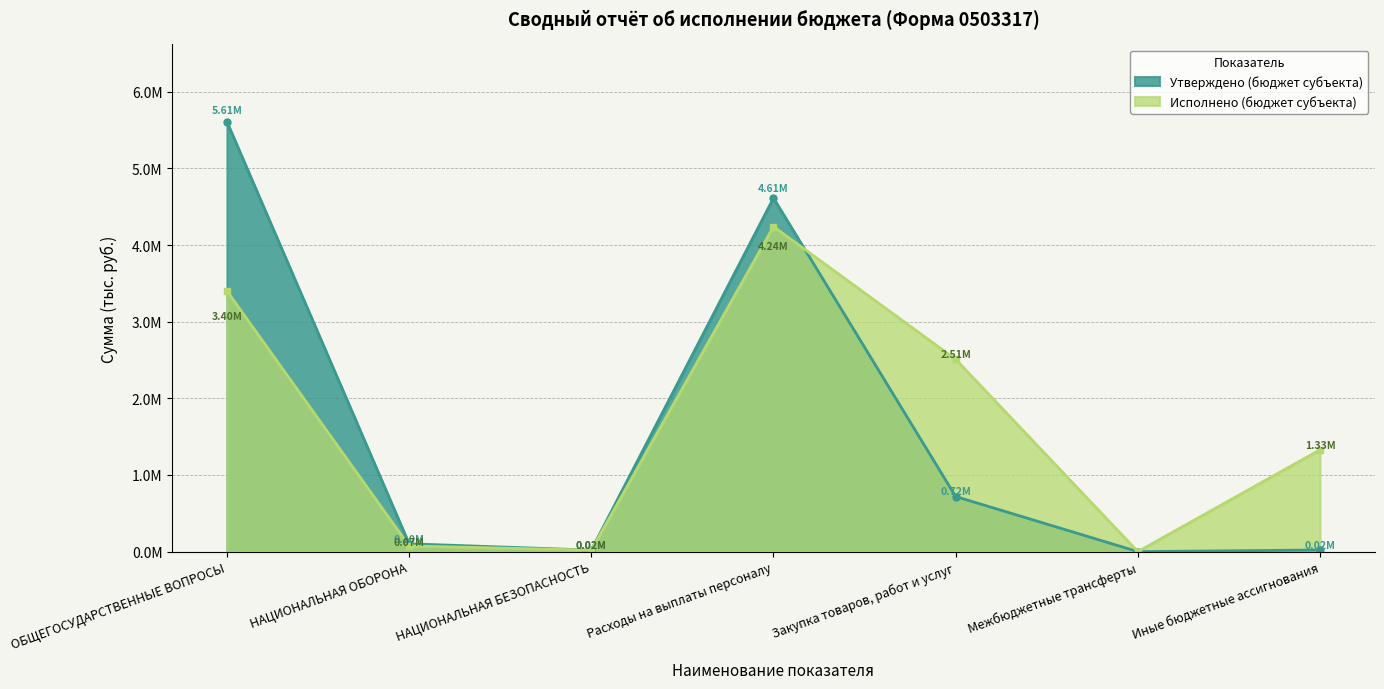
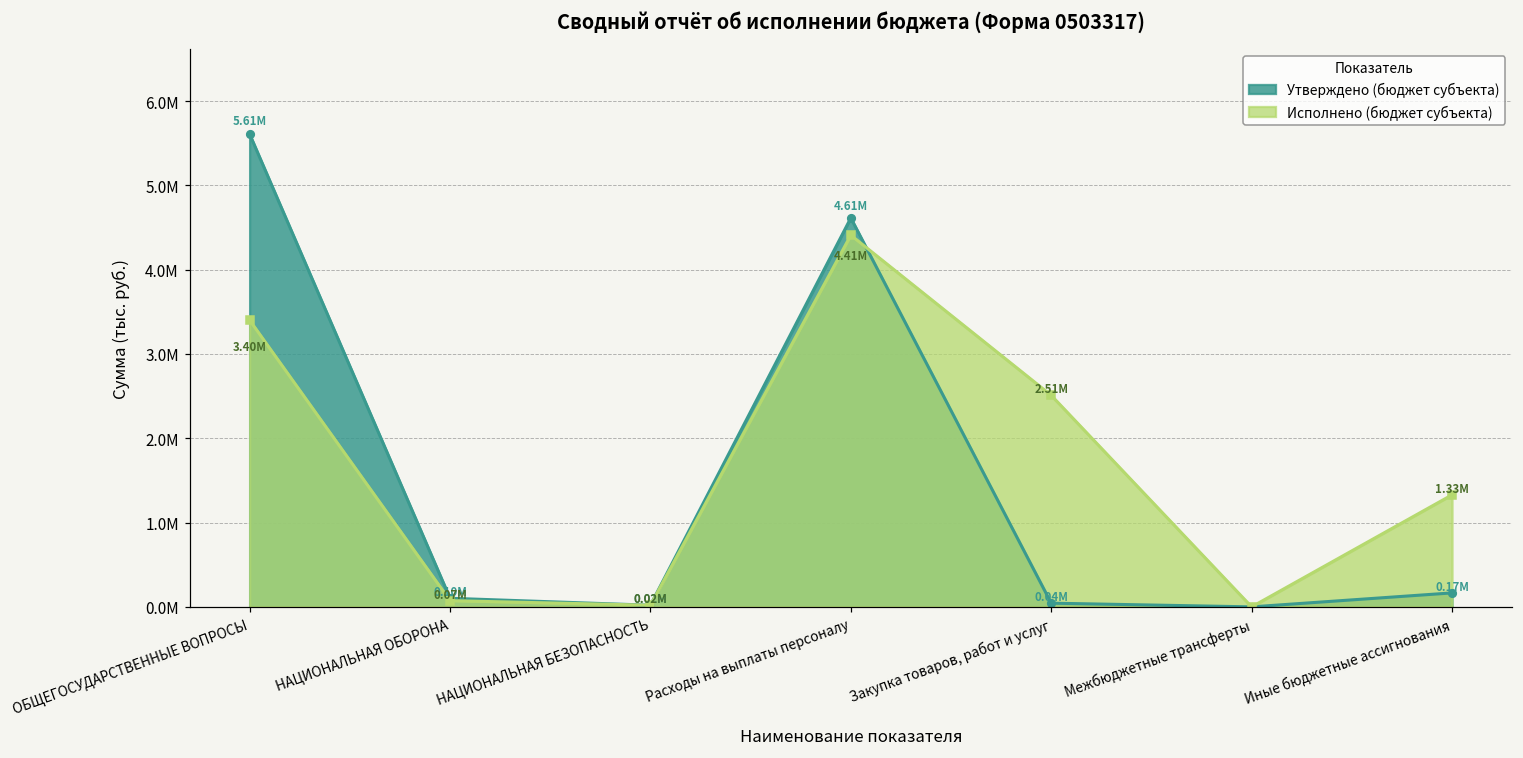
Исполнено (бюджет субъекта), Расходы на выплаты персоналу: 4.24M -> 4.41M
Утверждено (бюджет субъекта), Закупка товаров, работ и услуг: 0.72M -> 0.04M
Утверждено (бюджет субъекта), Иные бюджетные ассигнования: 0.02M -> 0.17M
